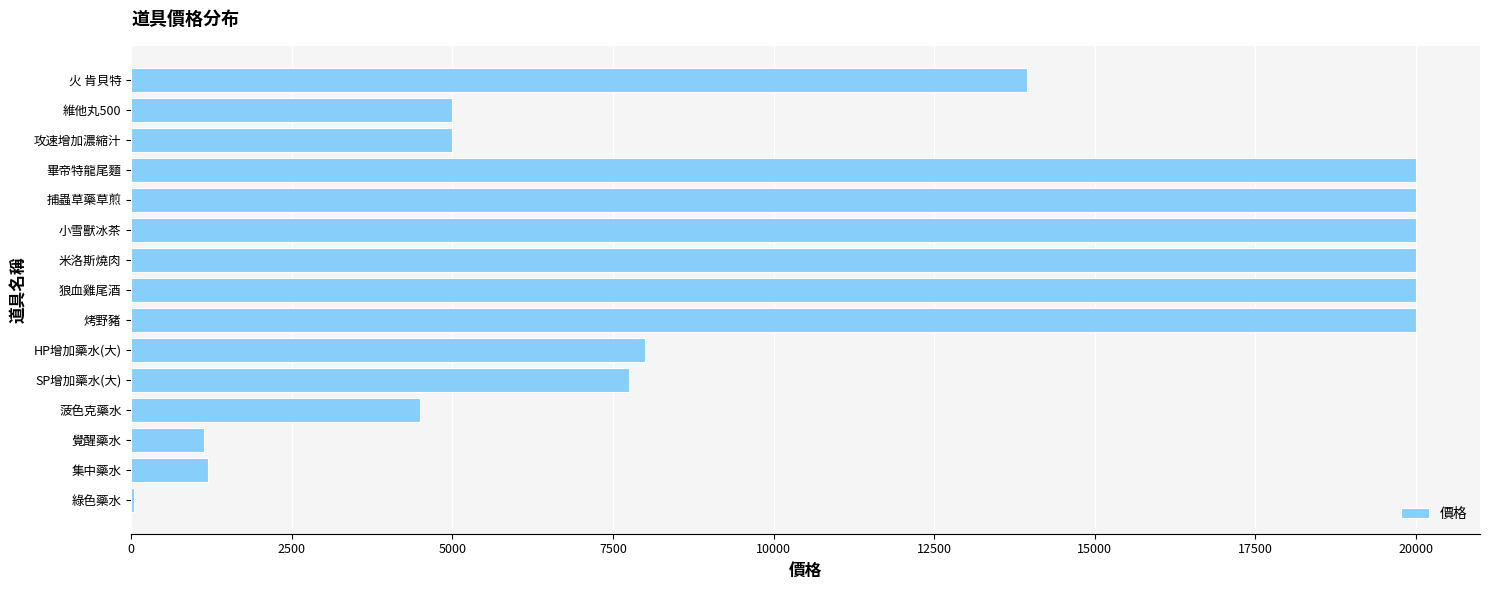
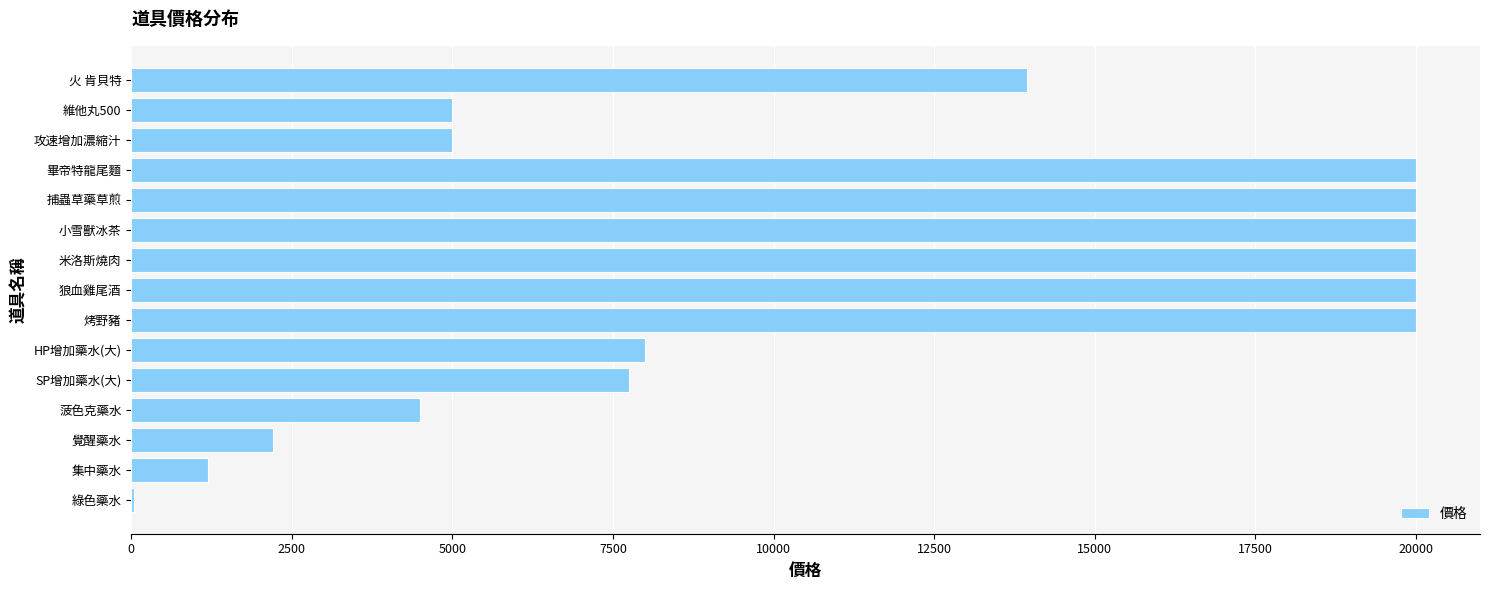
覺醒藥水: 1100 -> 2200
